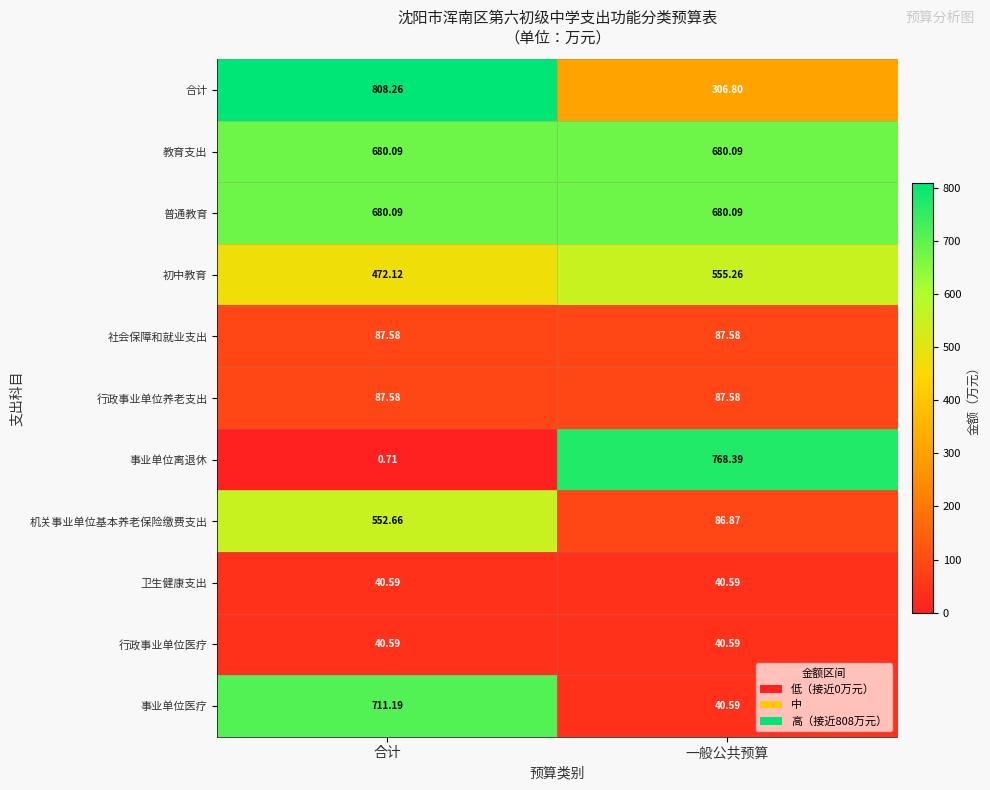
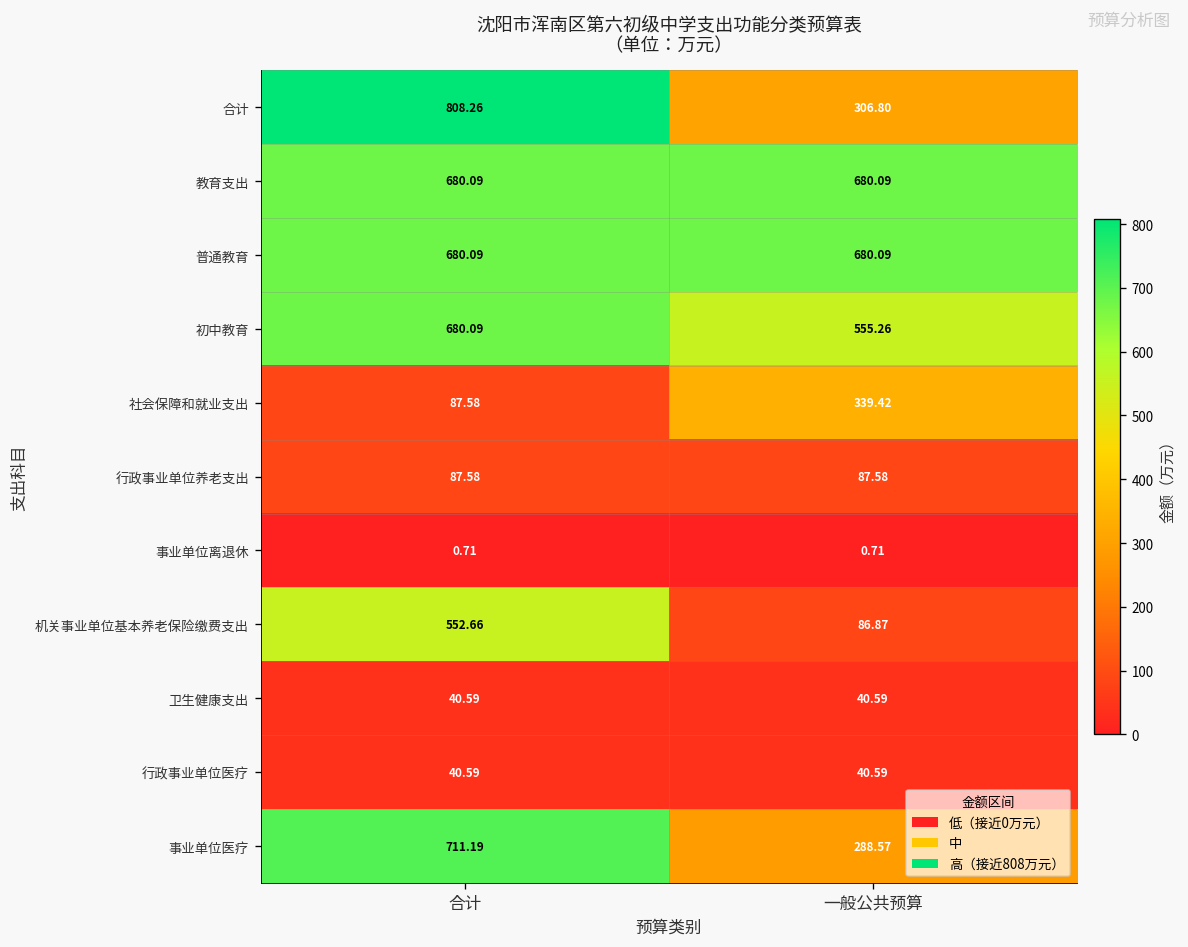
初中教育, 合计: 472.12 -> 680.09
社会保障和就业支出, 一般公共预算: 87.58 -> 339.42
事业单位离退休, 一般公共预算: 768.39 -> 0.71
事业单位医疗, 一般公共预算: 40.59 -> 288.57
